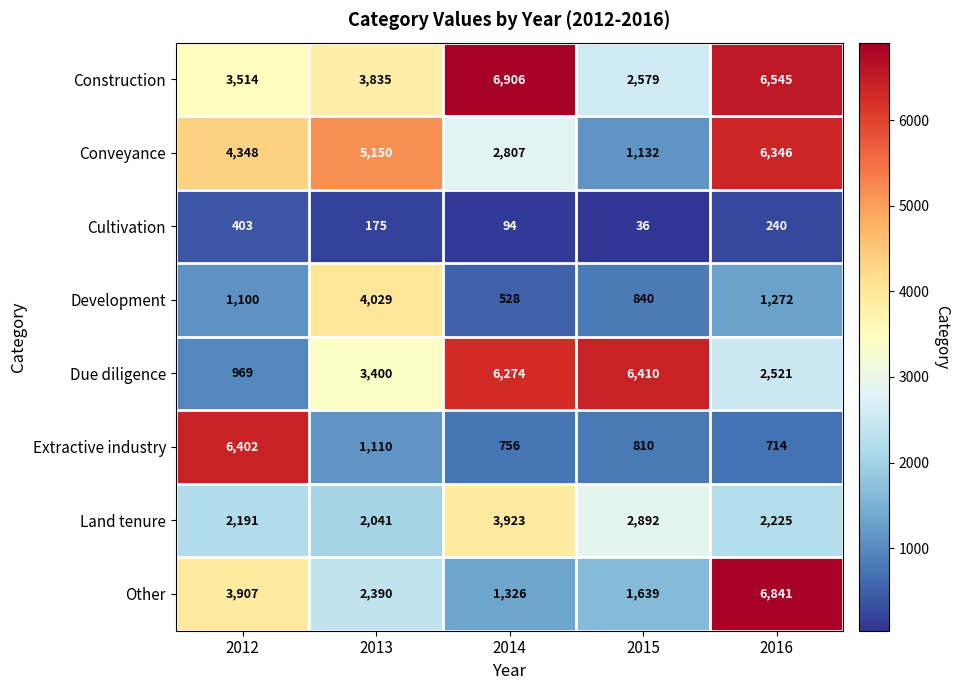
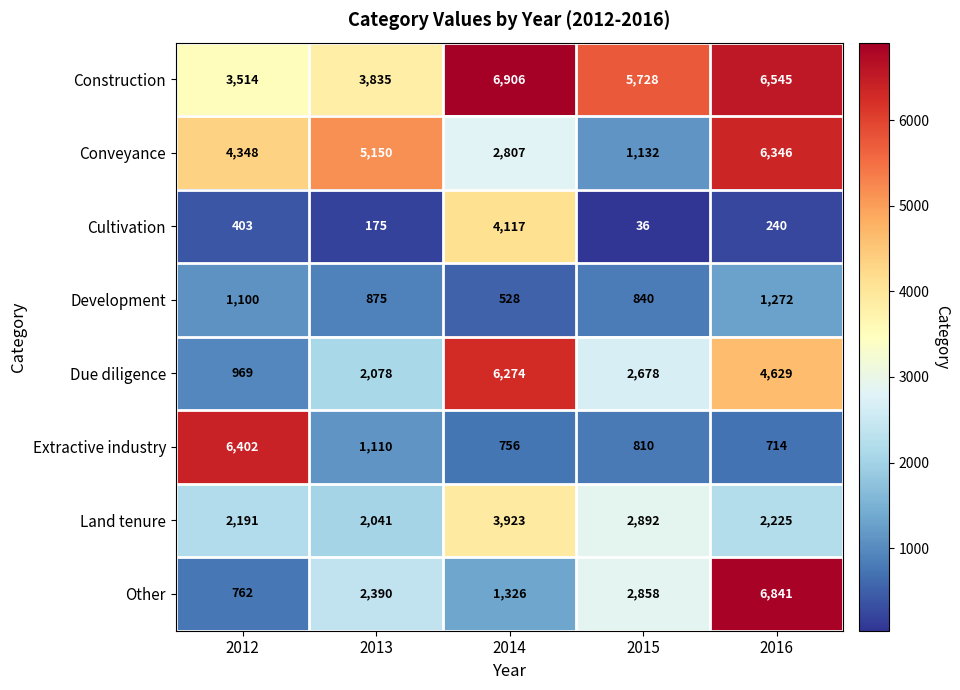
Construction, 2015: 2,579 -> 5,728
Cultivation, 2014: 94 -> 4,117
Development, 2013: 4,029 -> 875
Due diligence, 2013: 3,400 -> 2,078
Due diligence, 2015: 6,410 -> 2,678
Due diligence, 2016: 2,521 -> 4,629
Other, 2012: 3,907 -> 762
Other, 2015: 1,639 -> 2,858
